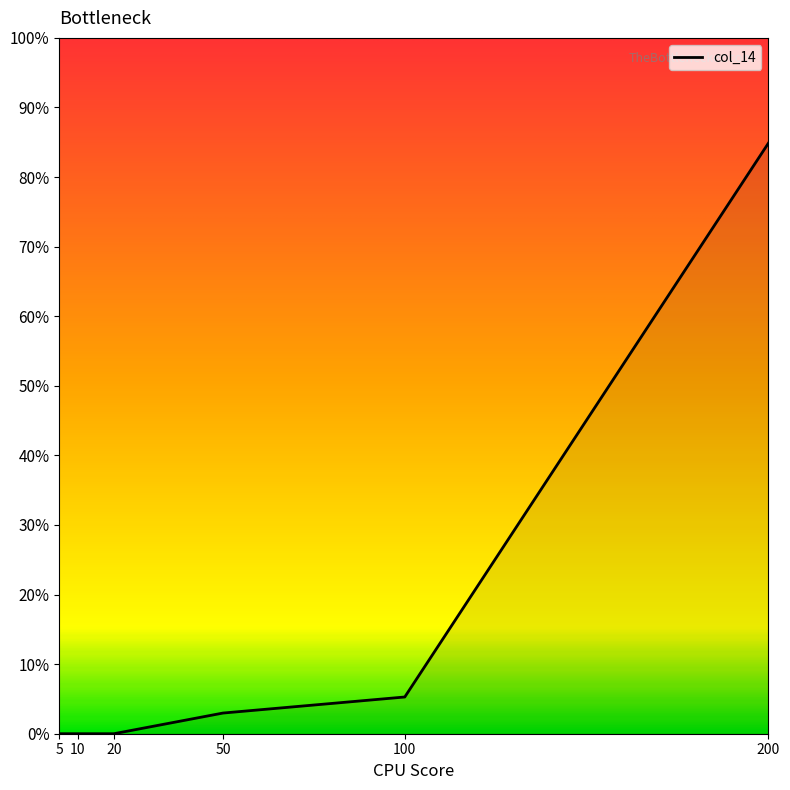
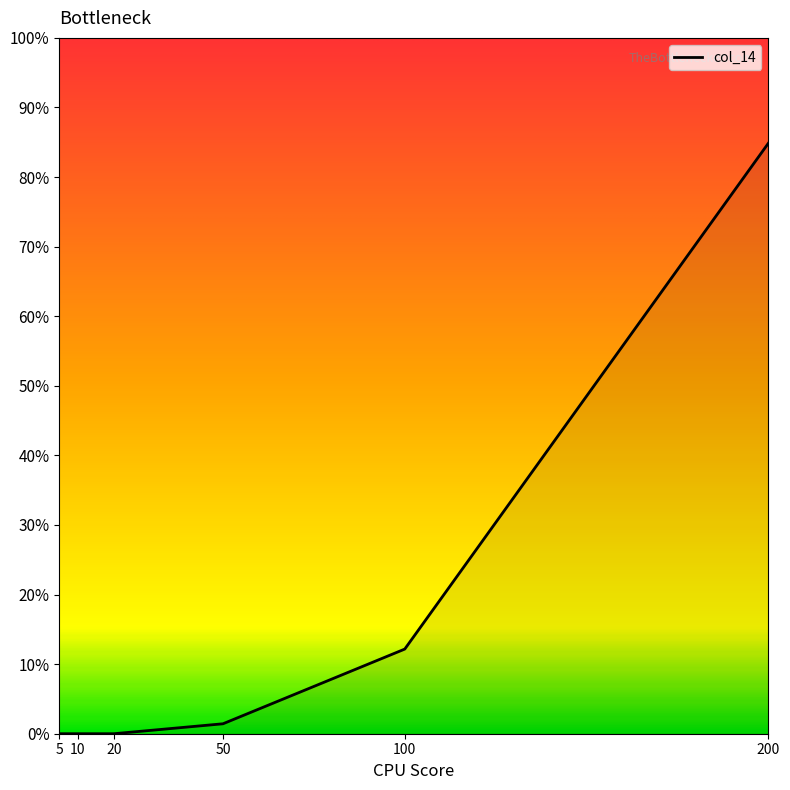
50: 3% -> 1%
100: 5% -> 12%
